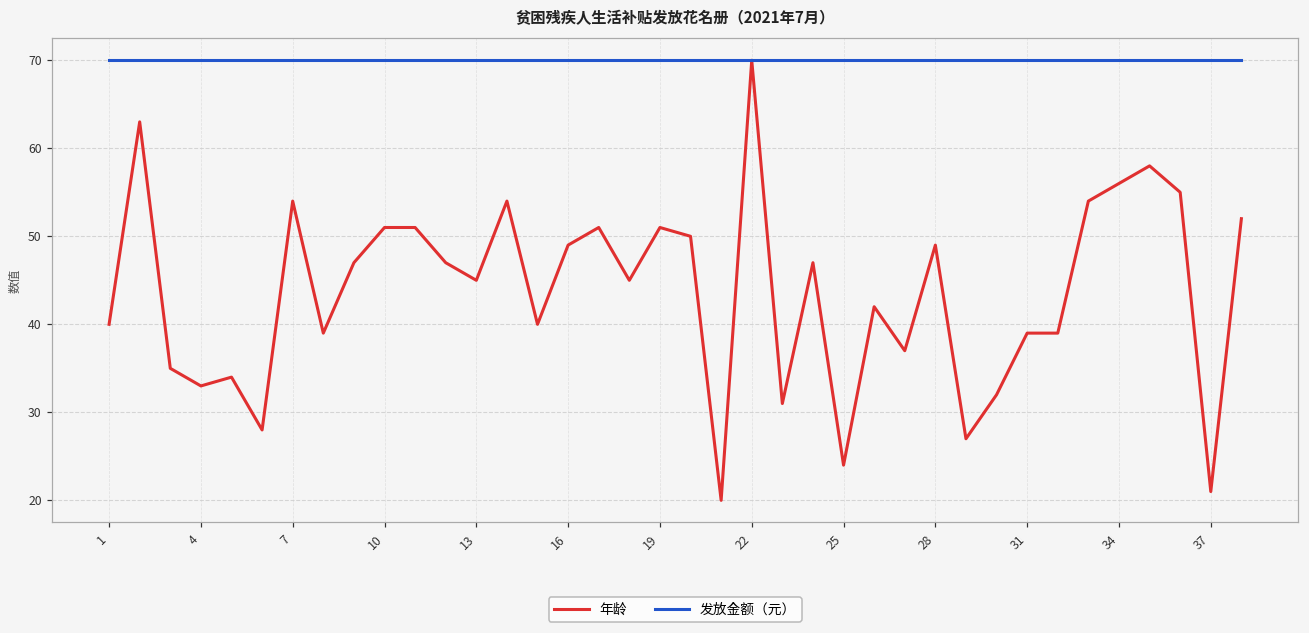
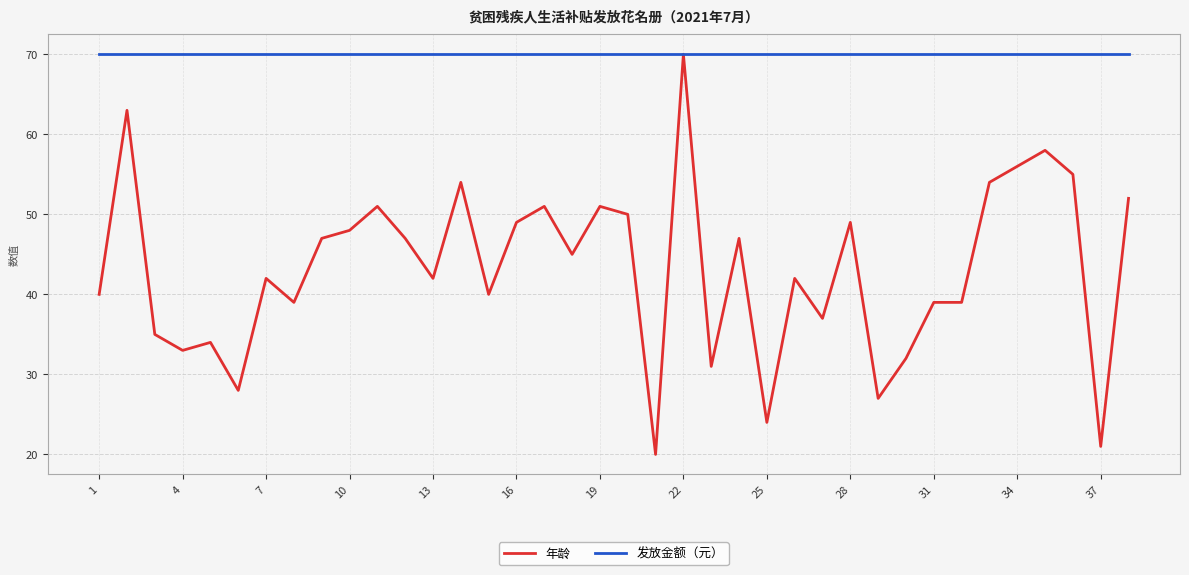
年龄, 7: 54 -> 42
年龄, 10: 51 -> 48
年龄, 13: 45 -> 42
